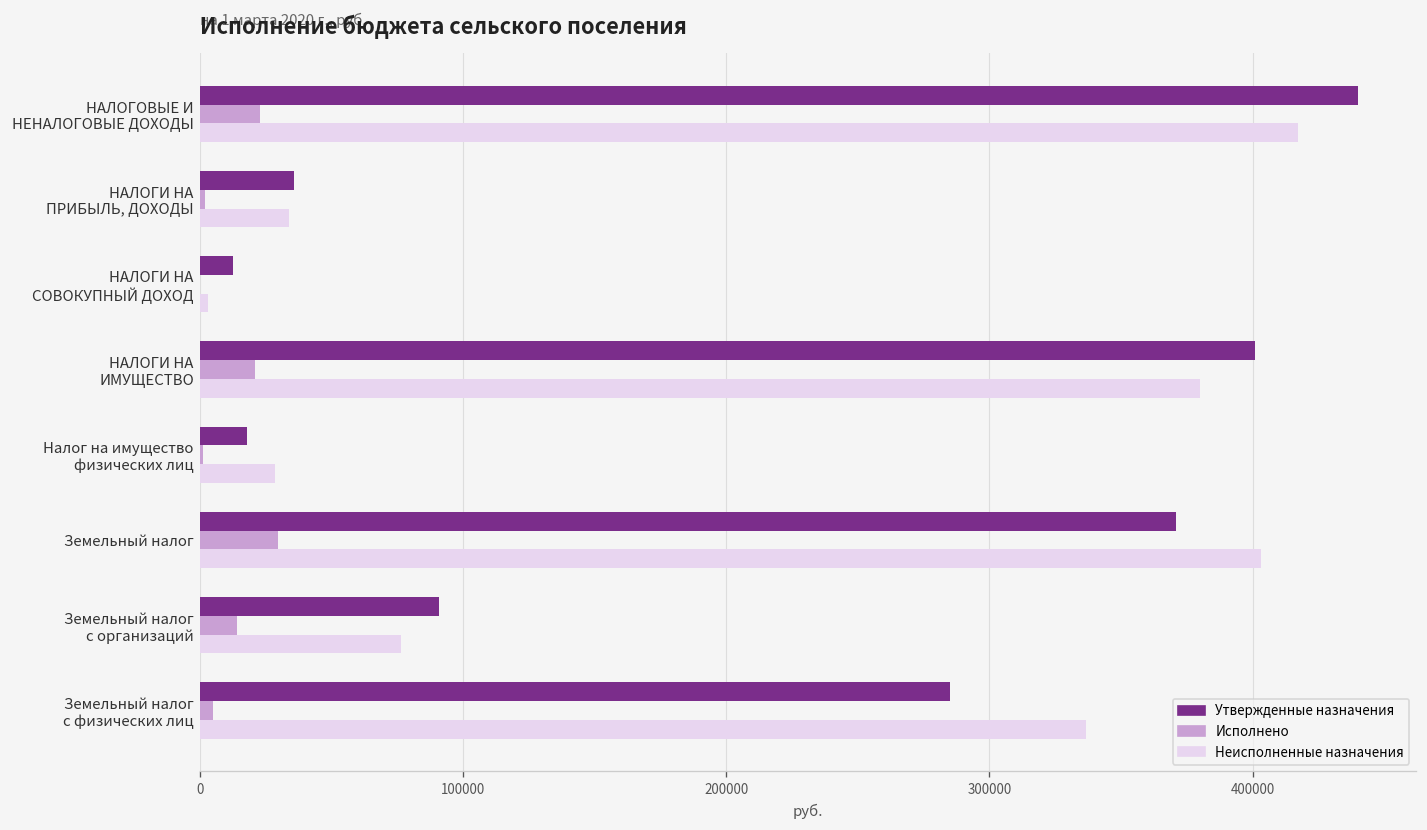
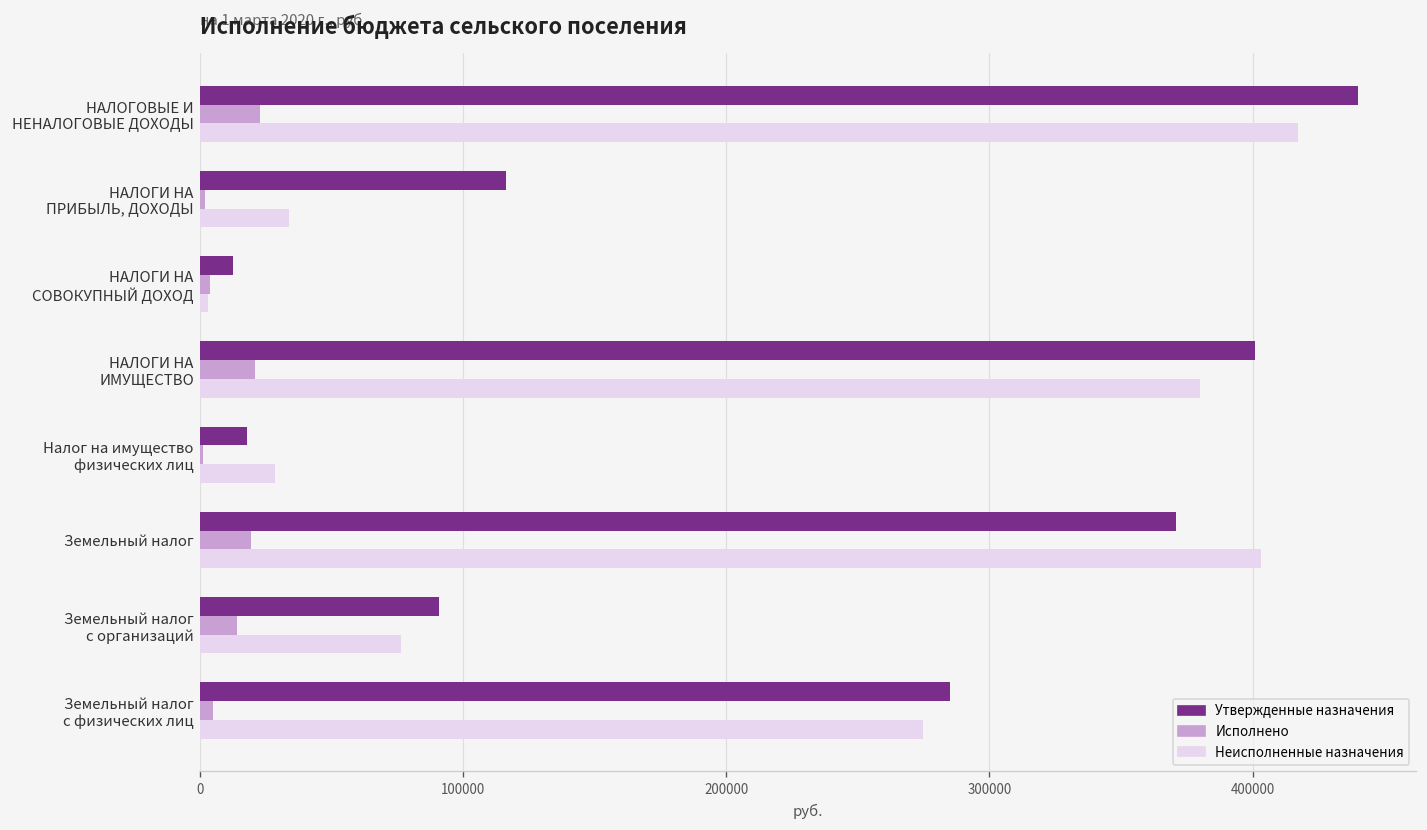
Утвержденные назначения, НАЛОГИ НА ПРИБЫЛЬ, ДОХОДЫ: 36000 -> 116000
Исполнено, НАЛОГИ НА СОВОКУПНЫЙ ДОХОД: 0 -> 4000
Исполнено, Земельный налог: 30000 -> 20000
Неисполненные назначения, Земельный налог с физических лиц: 336000 -> 275000
